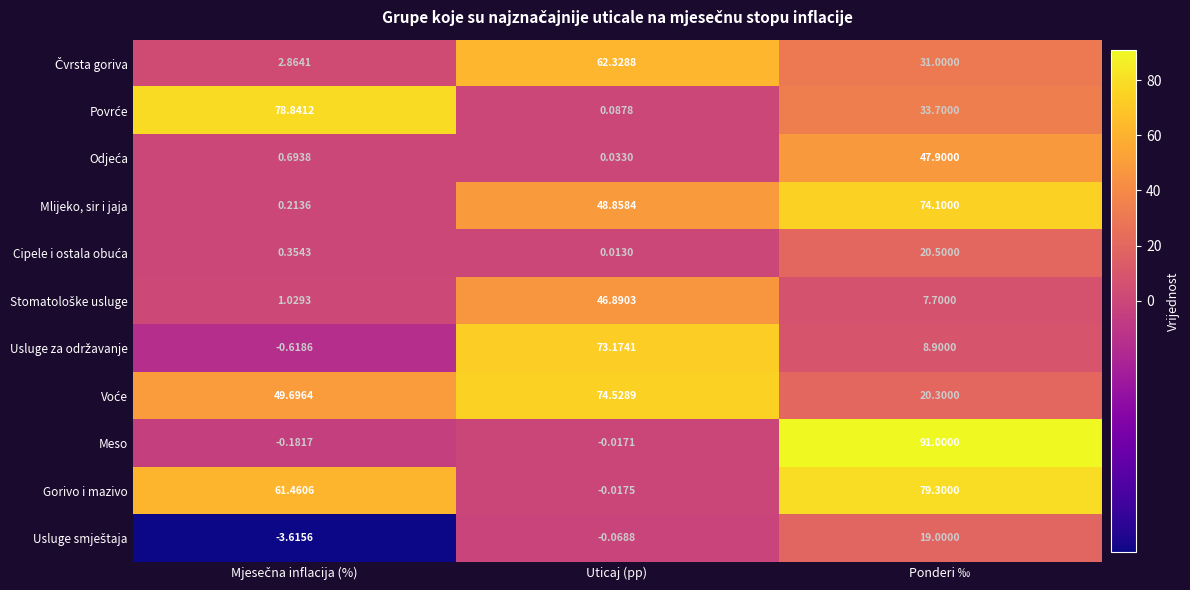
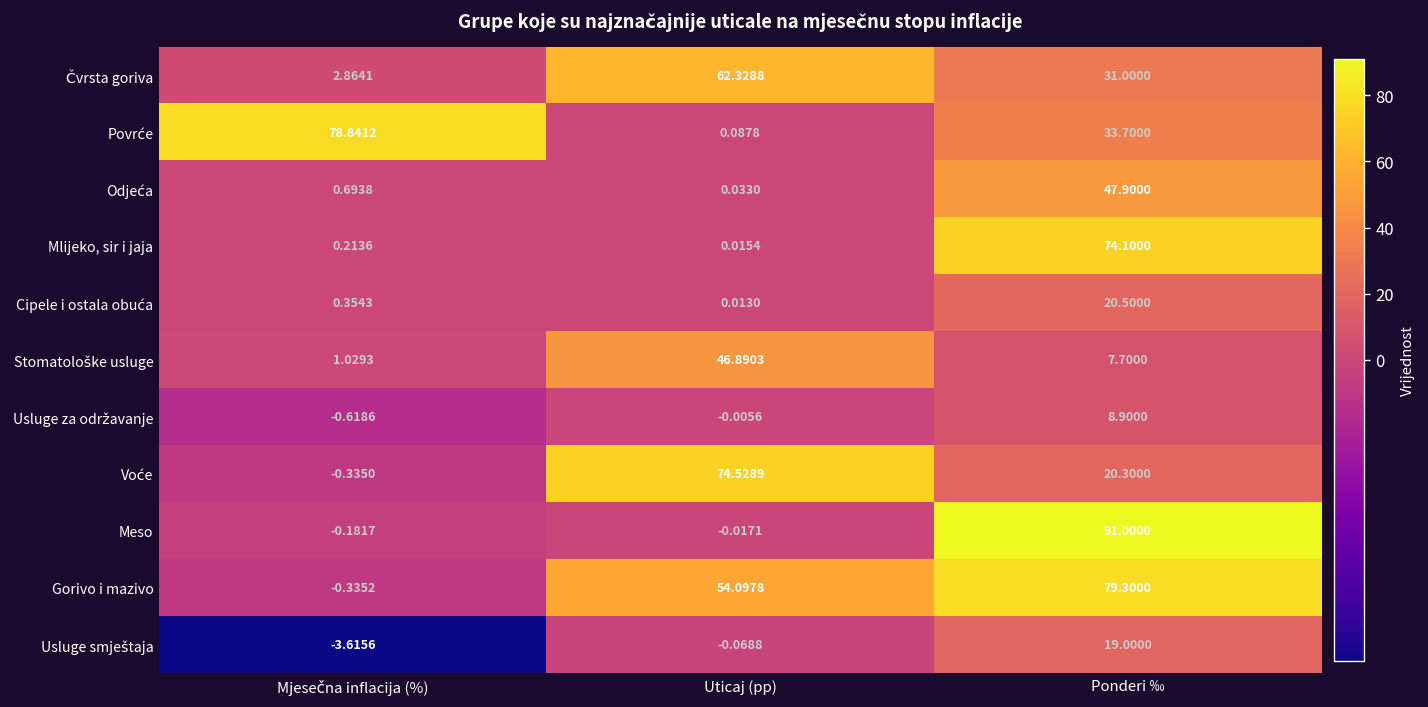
Mlijeko, sir i jaja, Uticaj (pp): 48.8584 -> 0.0154
Usluge za održavanje, Uticaj (pp): 73.1741 -> -0.0056
Voće, Mjesečna inflacija (%): 49.6964 -> -0.3350
Gorivo i mazivo, Mjesečna inflacija (%): 61.4606 -> -0.3352
Gorivo i mazivo, Uticaj (pp): -0.0175 -> 54.0978
